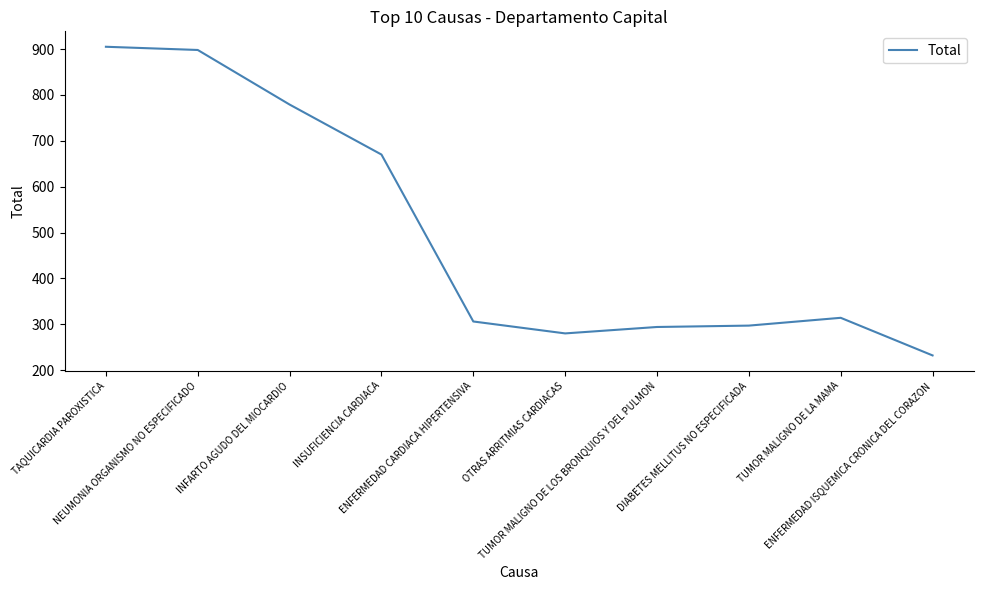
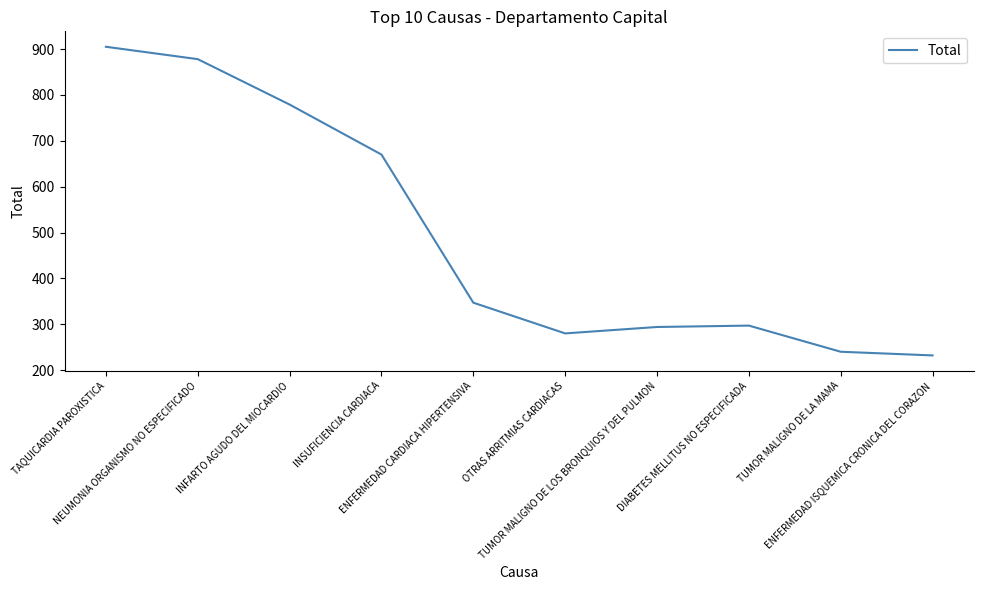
NEUMONIA ORGANISMO NO ESPECIFICADO: 900 -> 880
ENFERMEDAD CARDIACA HIPERTENSIVA: 310 -> 350
TUMOR MALIGNO DE LA MAMA: 310 -> 240
